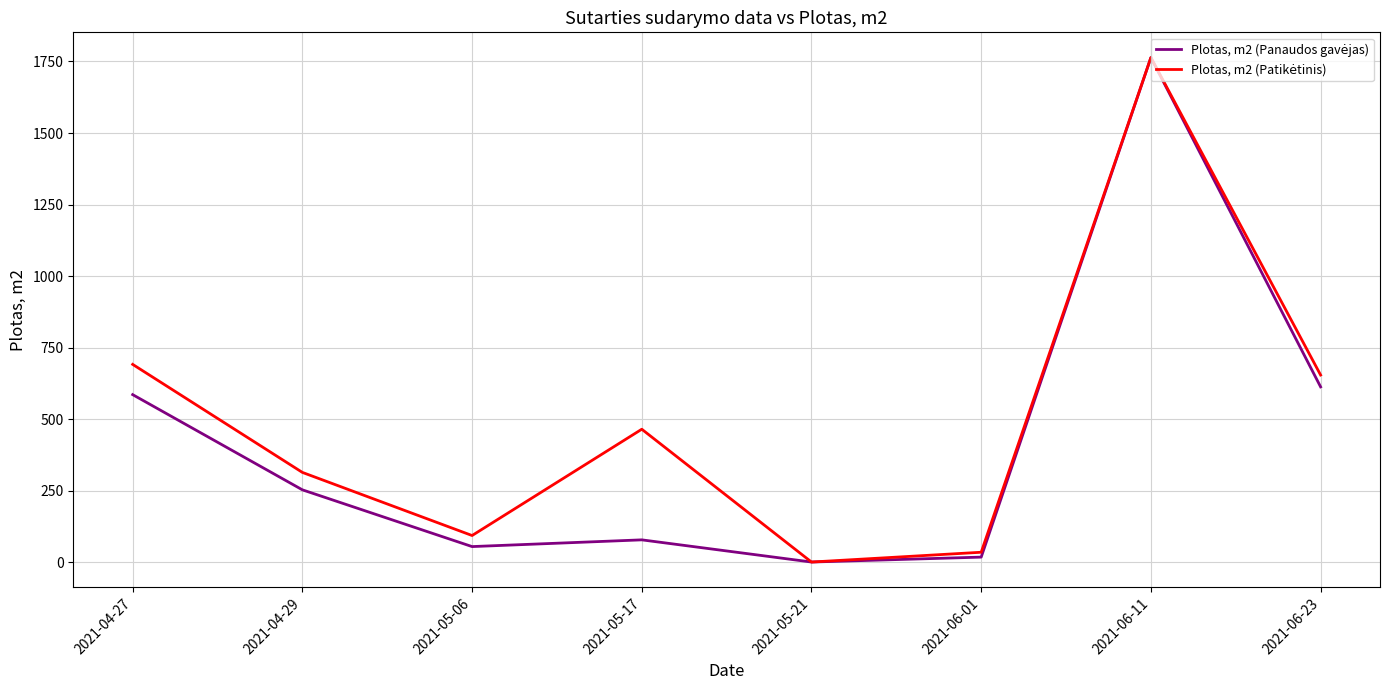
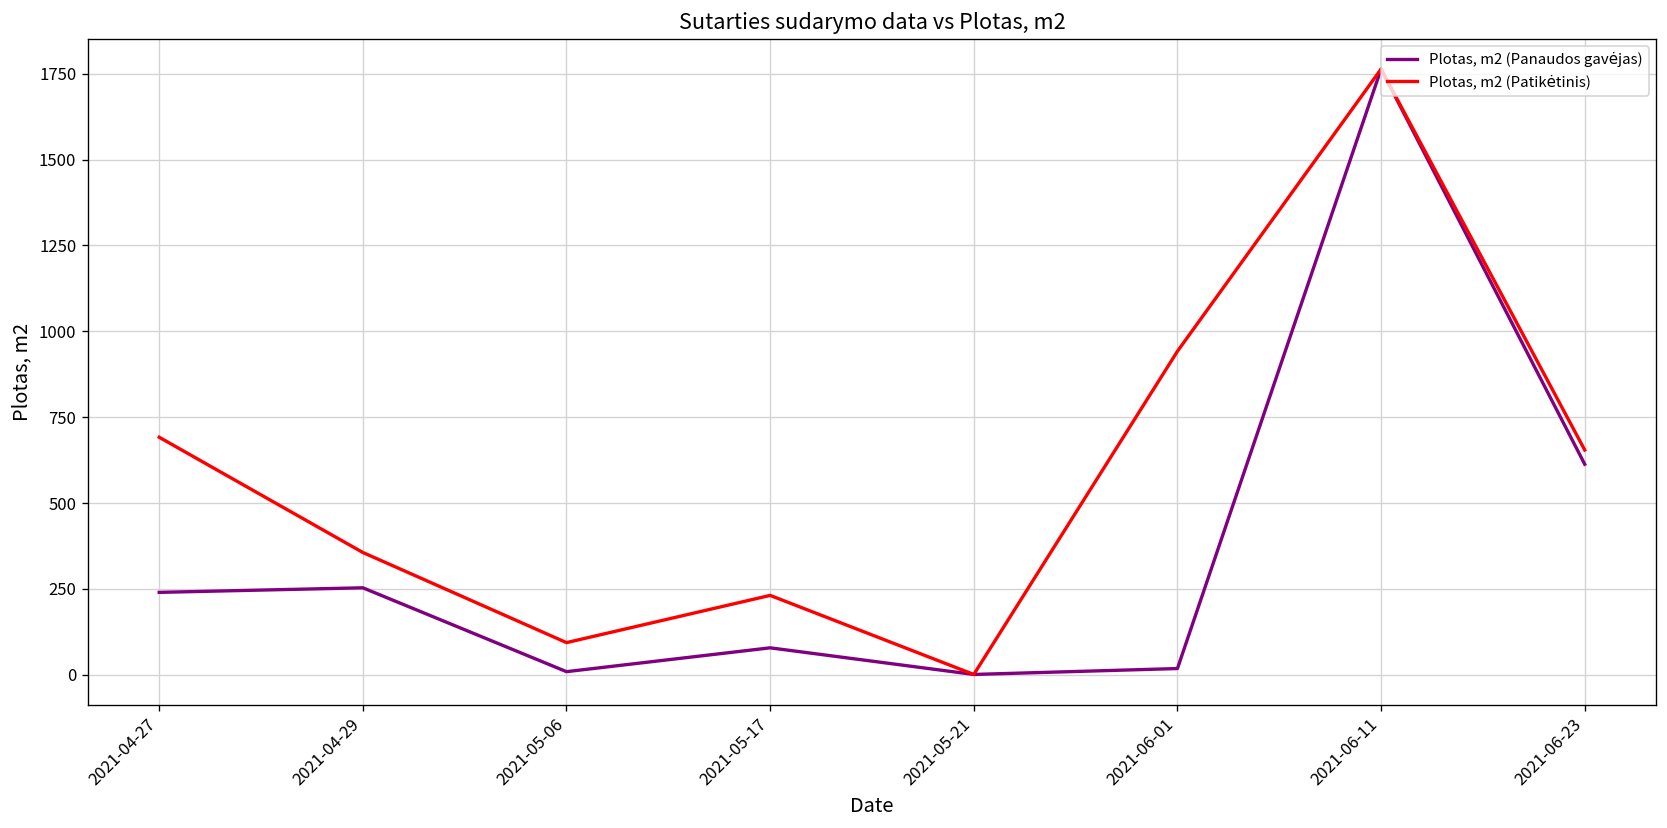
Plotas, m2 (Panaudos gavėjas), 2021-04-27: 590 -> 240
Plotas, m2 (Patikėtinis), 2021-04-29: 310 -> 360
Plotas, m2 (Panaudos gavėjas), 2021-05-06: 60 -> 10
Plotas, m2 (Patikėtinis), 2021-05-17: 470 -> 230
Plotas, m2 (Patikėtinis), 2021-06-01: 40 -> 940
